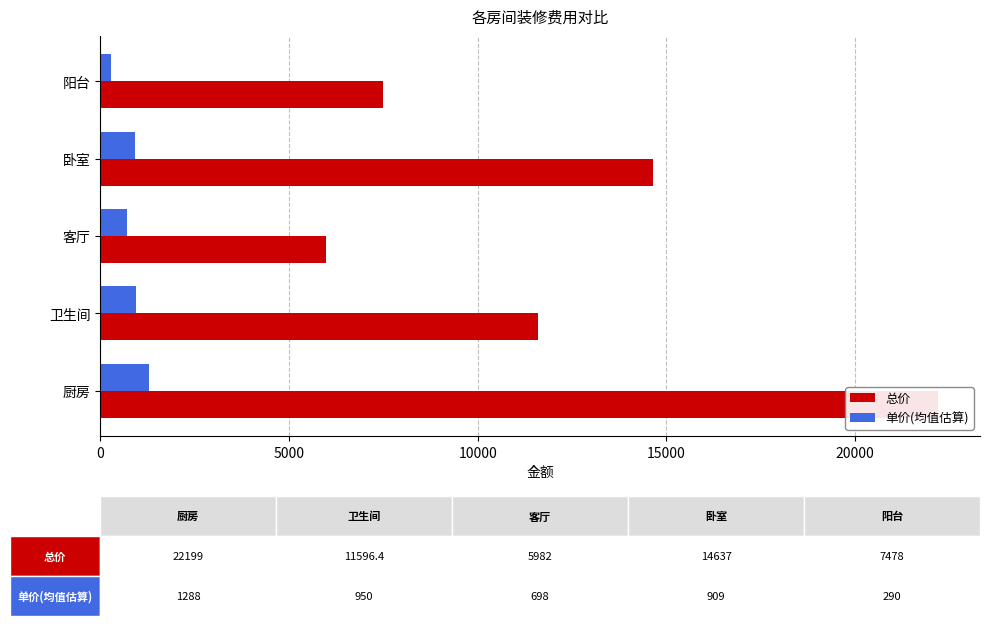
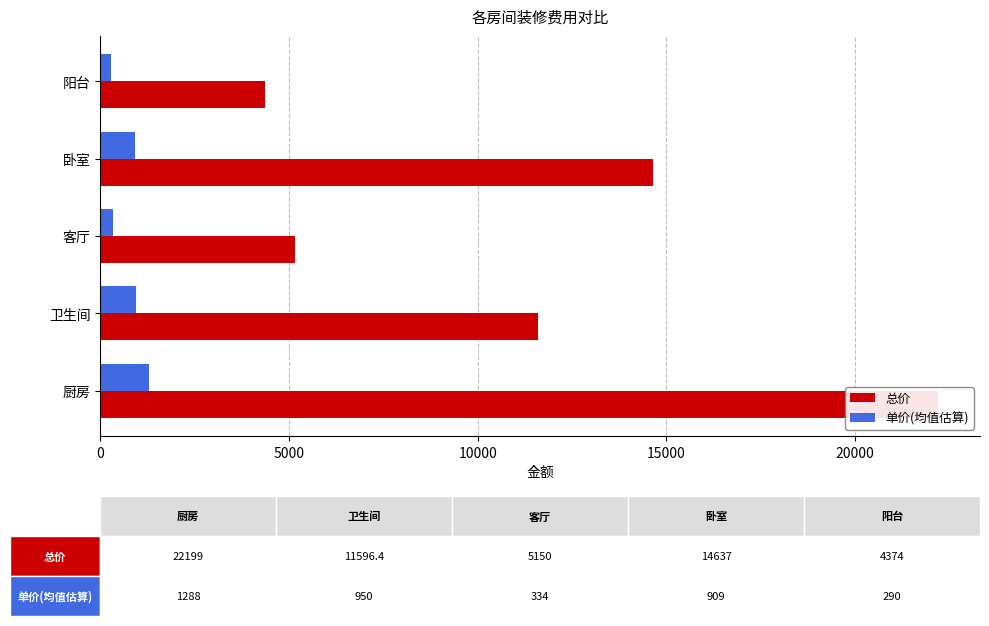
总价, 阳台: 7478 -> 4374
单价(均值估算), 客厅: 698 -> 334
总价, 客厅: 5982 -> 5150
